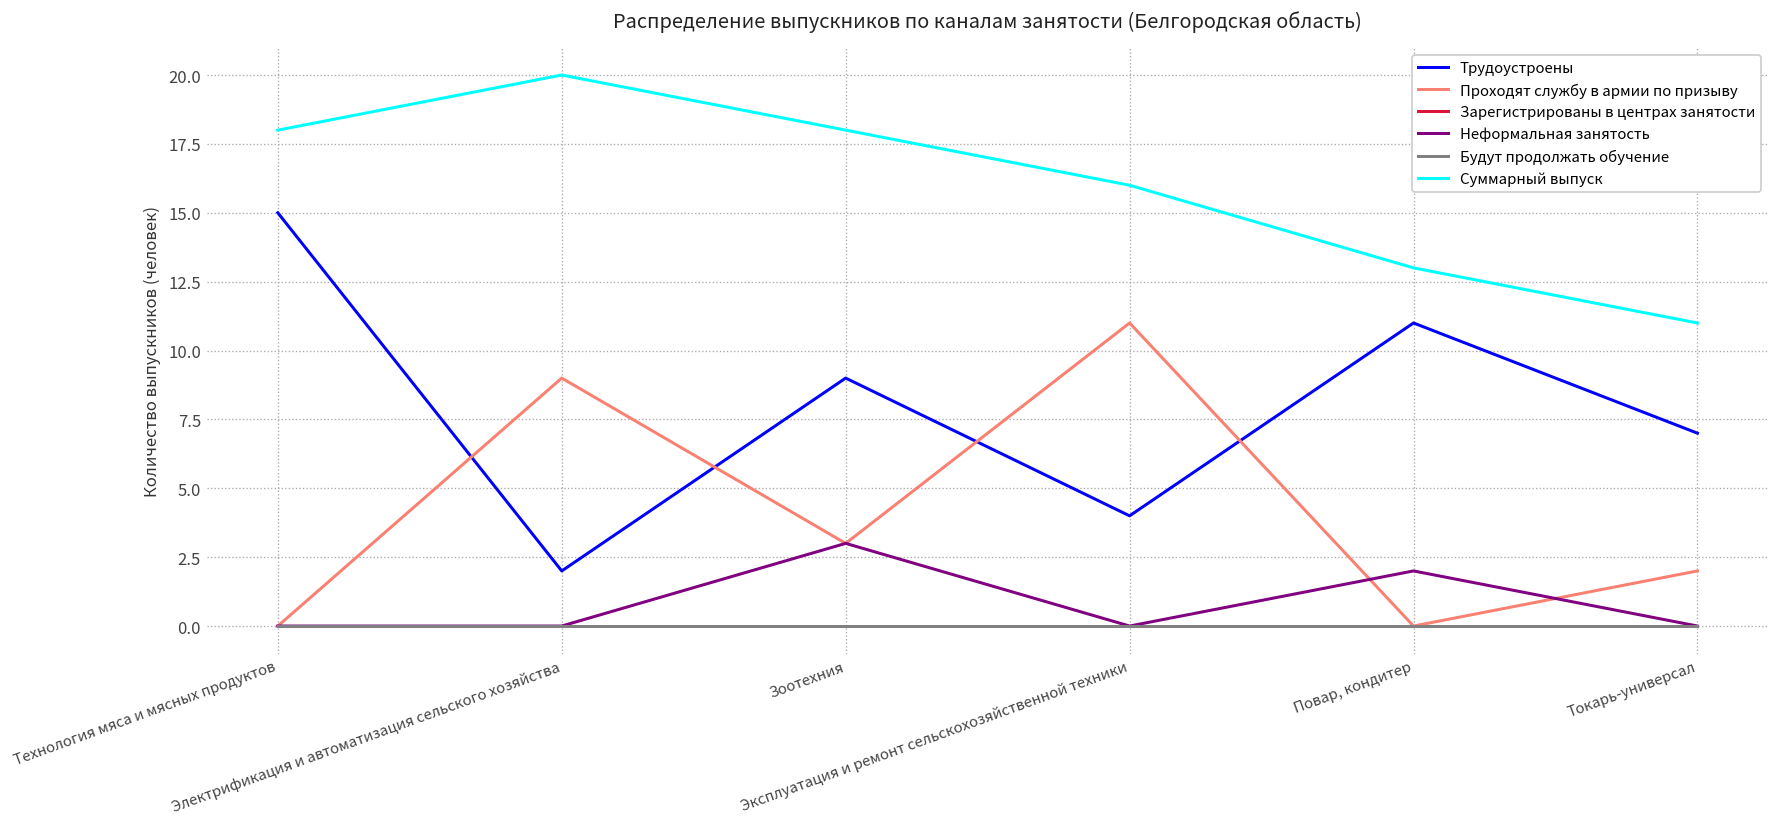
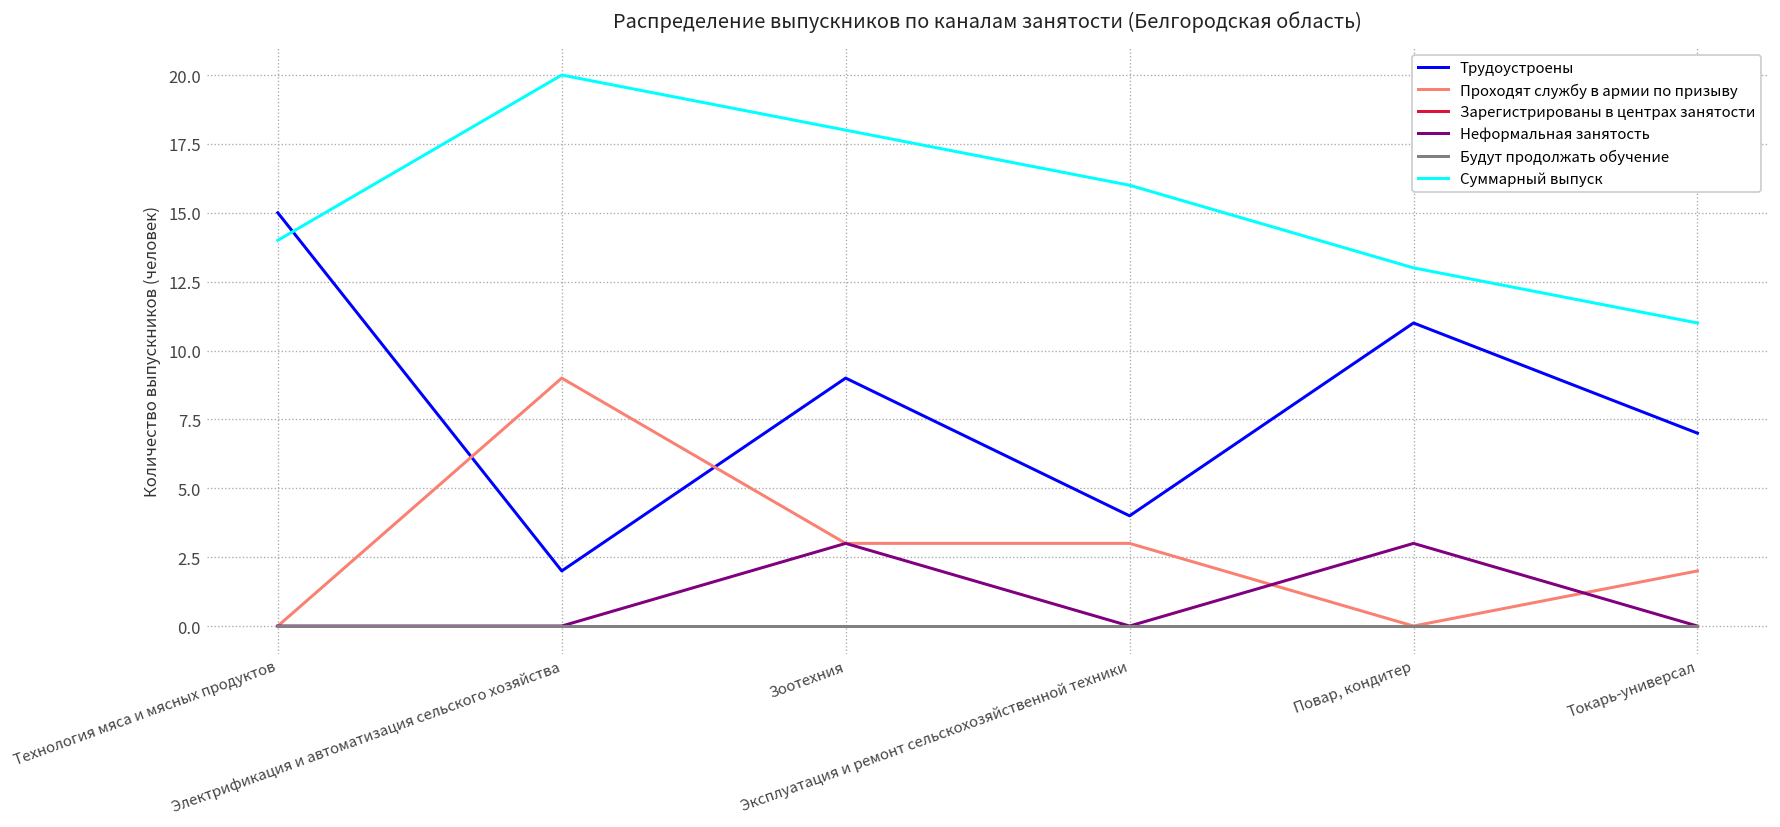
Суммарный выпуск, Технология мяса и мясных продуктов: 18 -> 14
Проходят службу в армии по призыву, Эксплуатация и ремонт сельскохозяйственной техники: 11 -> 3
Неформальная занятость, Повар, кондитер: 2 -> 3
